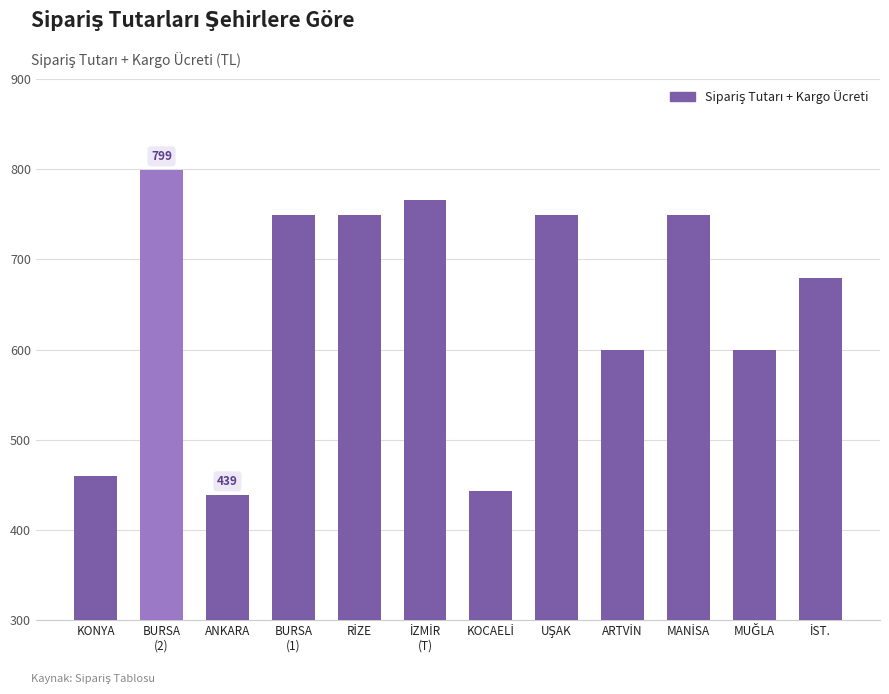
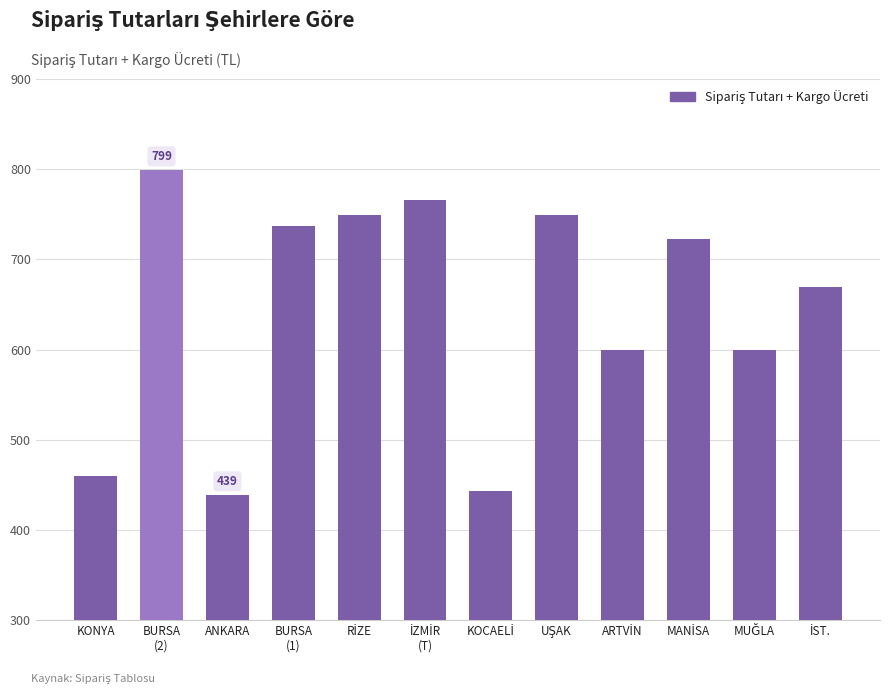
BURSA (1): 750 -> 740
MANİSA: 750 -> 720
İST.: 680 -> 670
